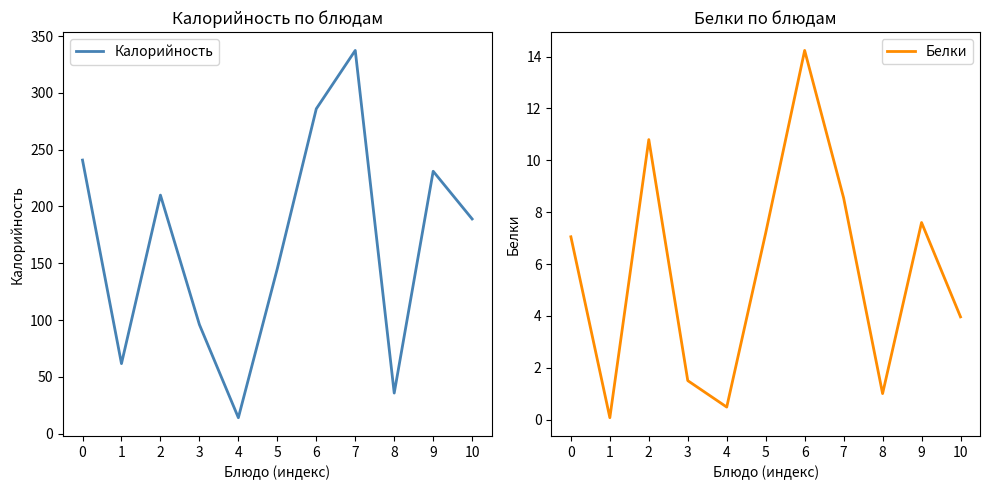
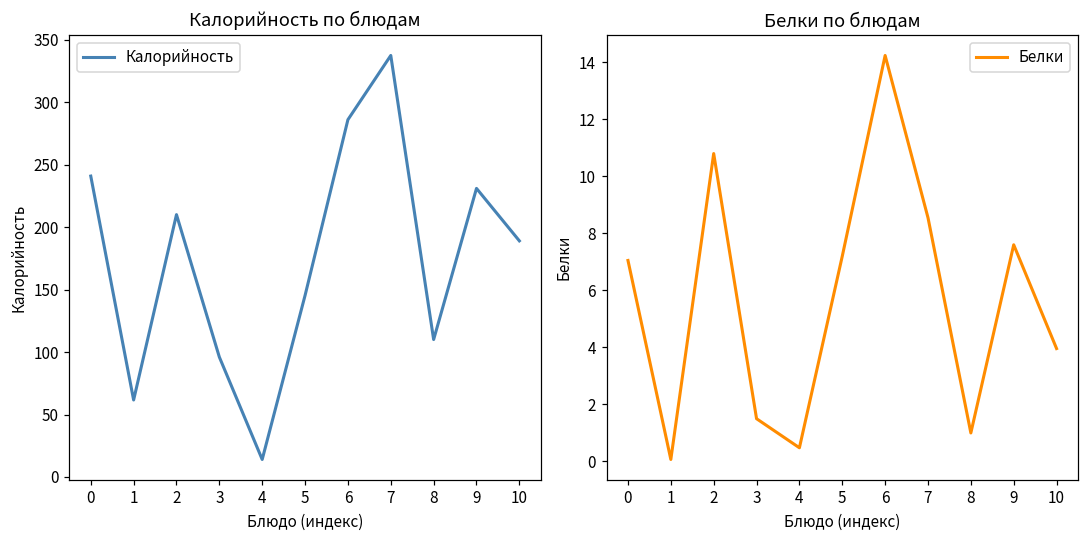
Калорийность по блюдам, 8: 36 -> 110
